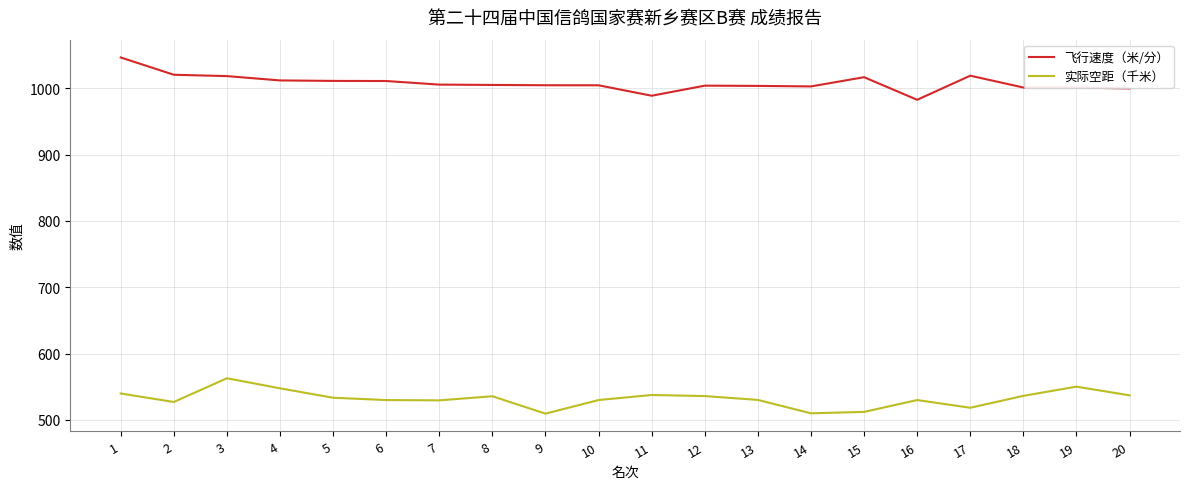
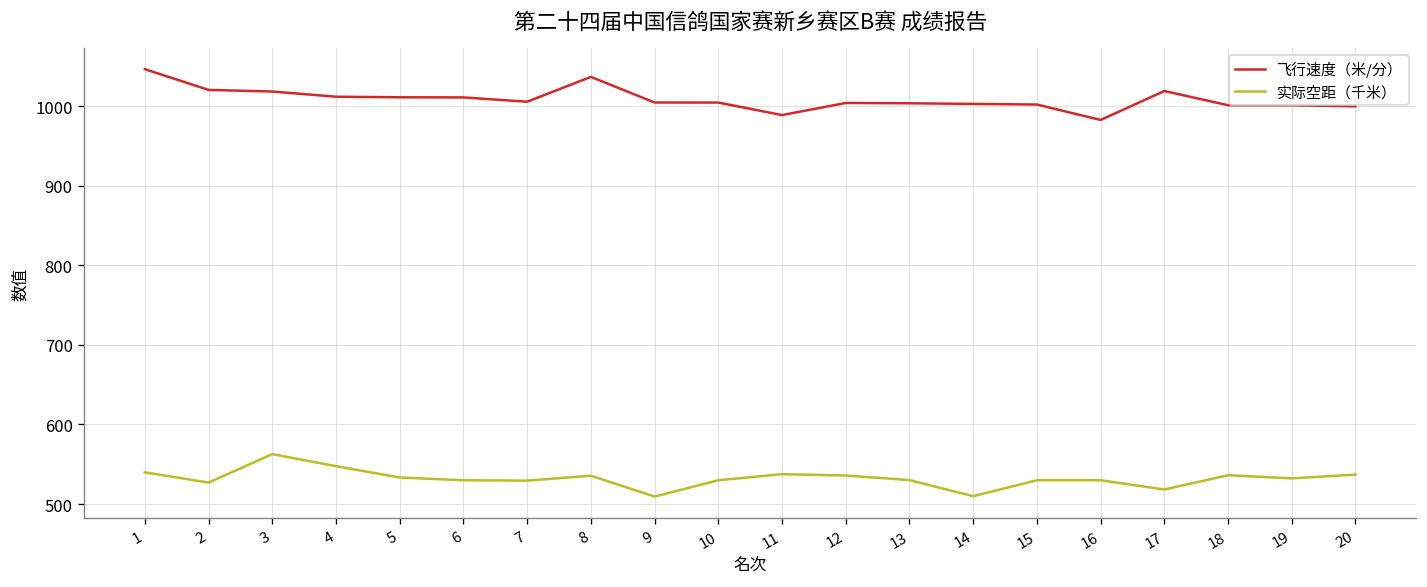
飞行速度（米/分）, 8: 1010 -> 1040
飞行速度（米/分）, 15: 1020 -> 1000
实际空距（千米）, 15: 510 -> 530
实际空距（千米）, 19: 550 -> 530
